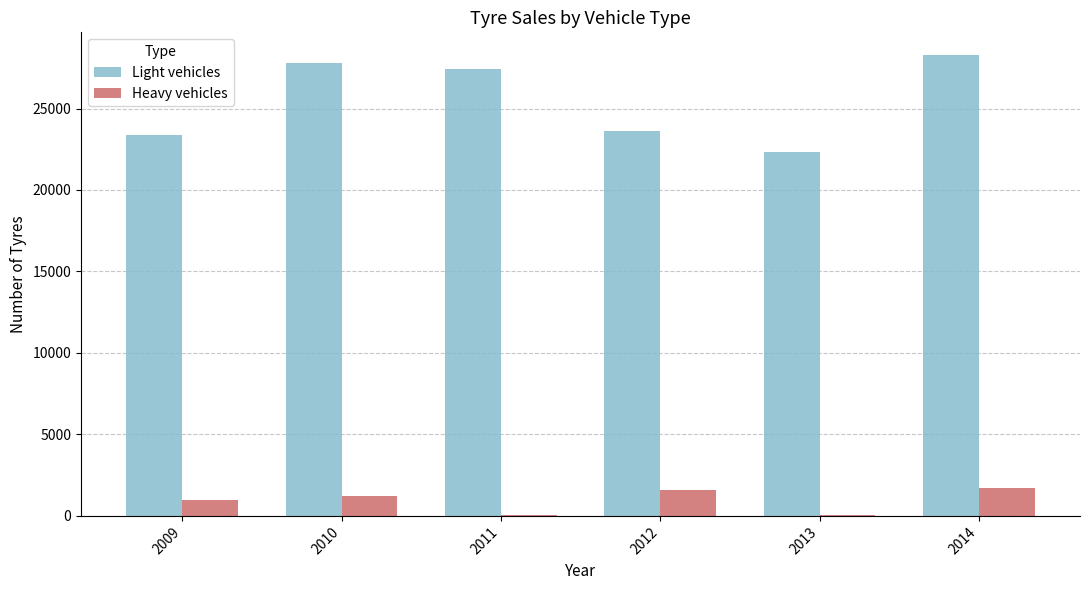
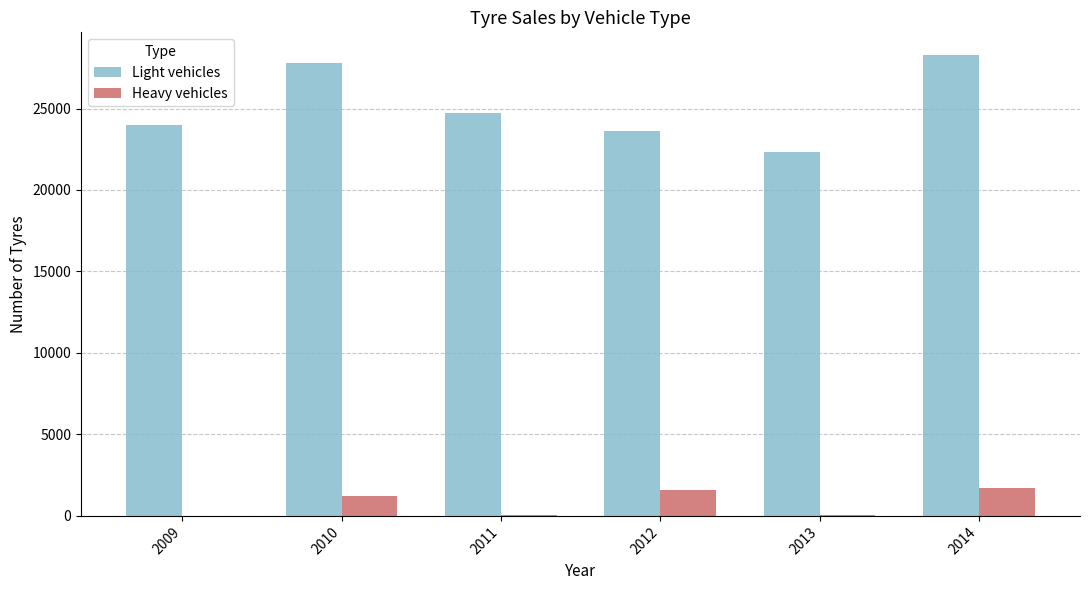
Light vehicles, 2009: 23400 -> 24000
Heavy vehicles, 2009: 1000 -> 0
Light vehicles, 2011: 27400 -> 24700
